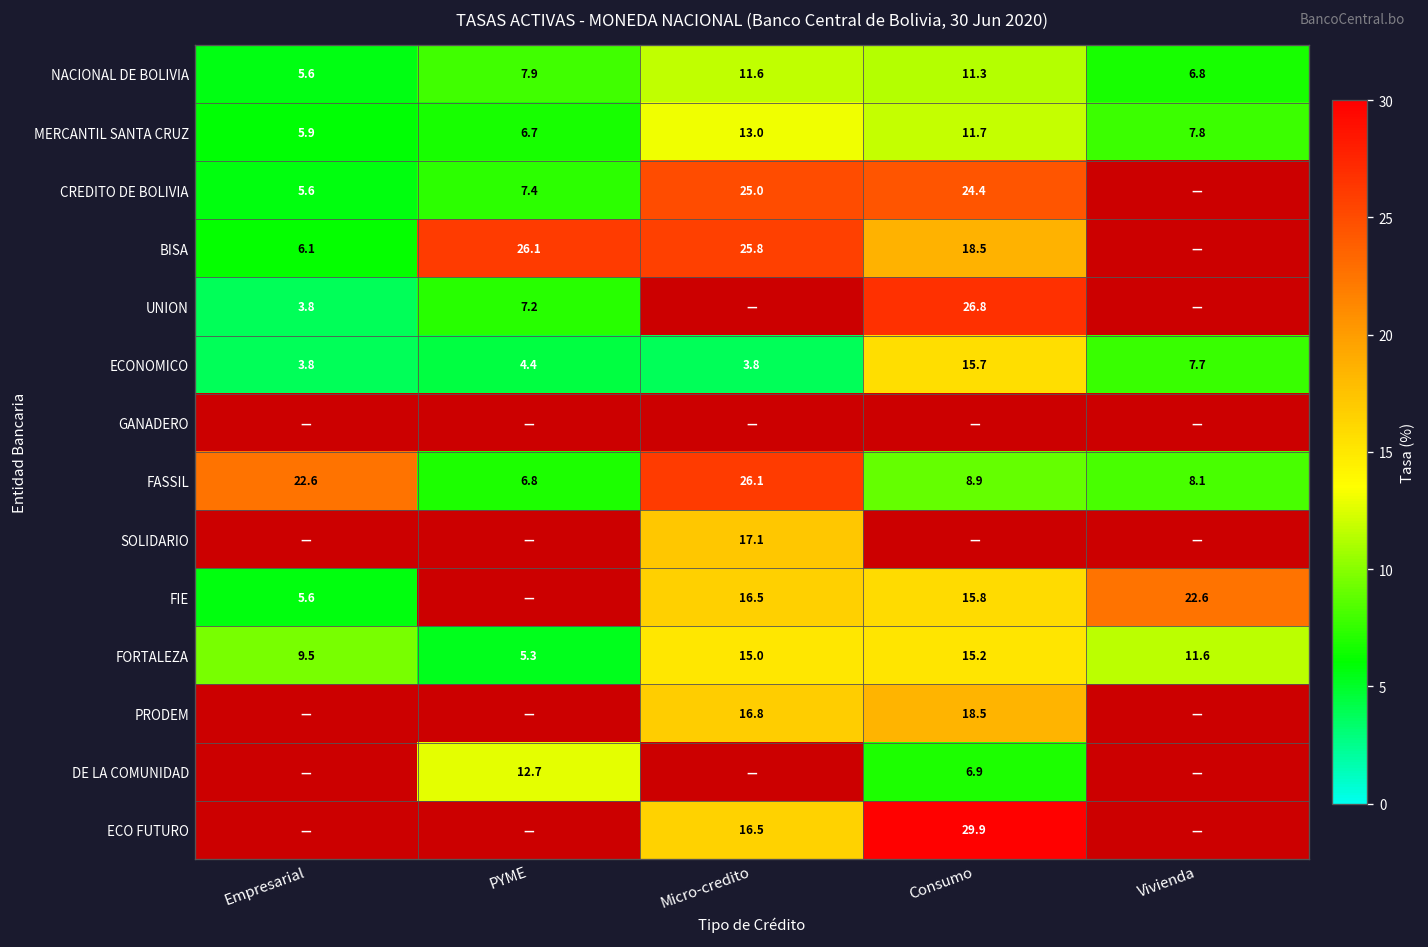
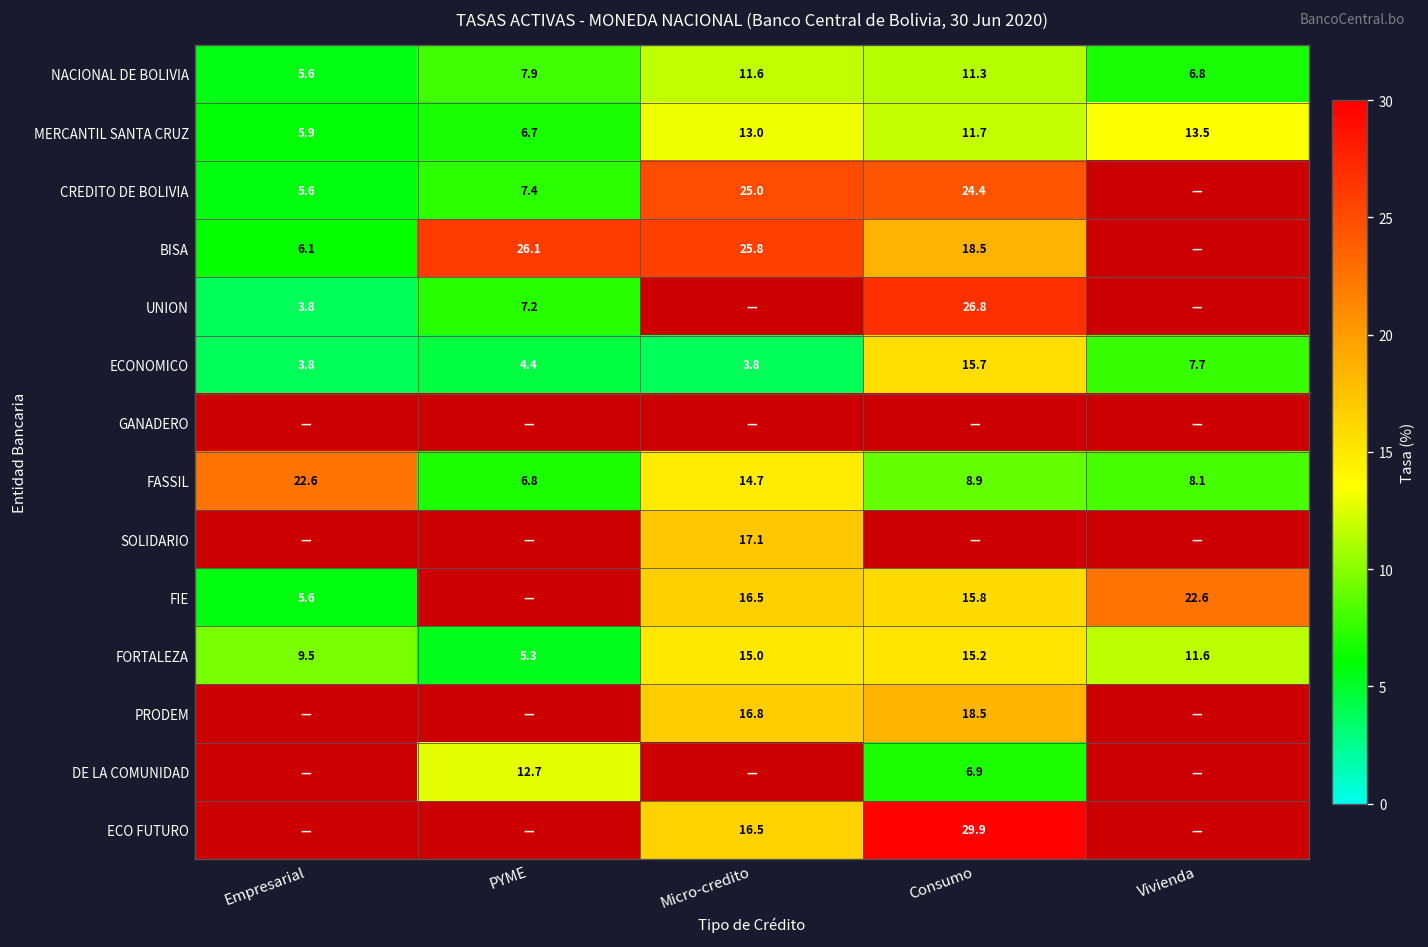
MERCANTIL SANTA CRUZ, Vivienda: 7.8 -> 13.5
FASSIL, Micro-credito: 26.1 -> 14.7
